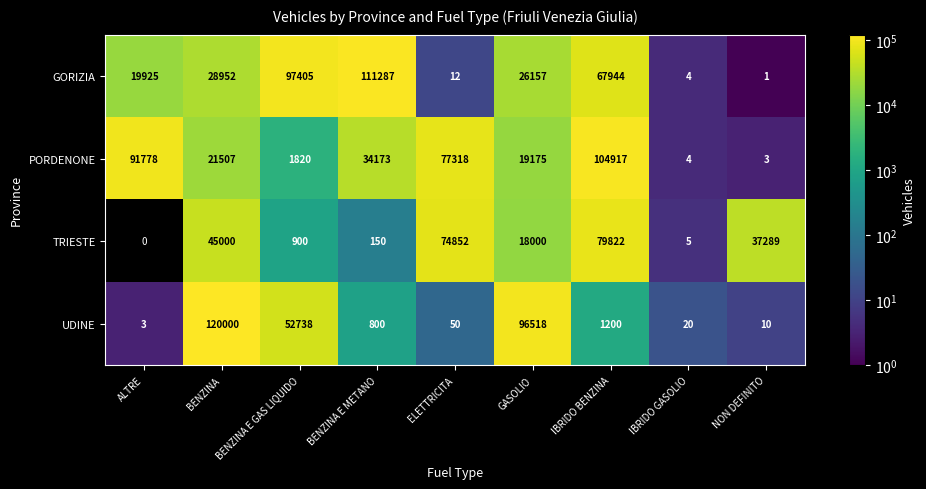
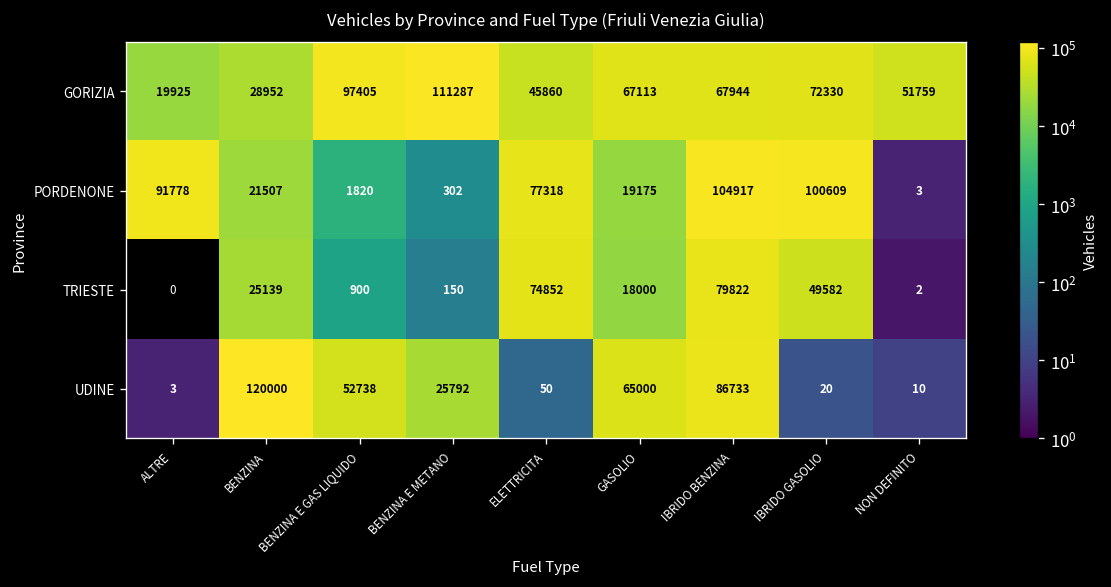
GORIZIA, ELETTRICITA: 12 -> 45860
GORIZIA, GASOLIO: 26157 -> 67113
GORIZIA, IBRIDO GASOLIO: 4 -> 72330
GORIZIA, NON DEFINITO: 1 -> 51759
PORDENONE, BENZINA E METANO: 34173 -> 302
PORDENONE, IBRIDO GASOLIO: 4 -> 100609
TRIESTE, BENZINA: 45000 -> 25139
TRIESTE, IBRIDO GASOLIO: 5 -> 49582
TRIESTE, NON DEFINITO: 37289 -> 2
UDINE, BENZINA E METANO: 800 -> 25792
UDINE, GASOLIO: 96518 -> 65000
UDINE, IBRIDO BENZINA: 1200 -> 86733
